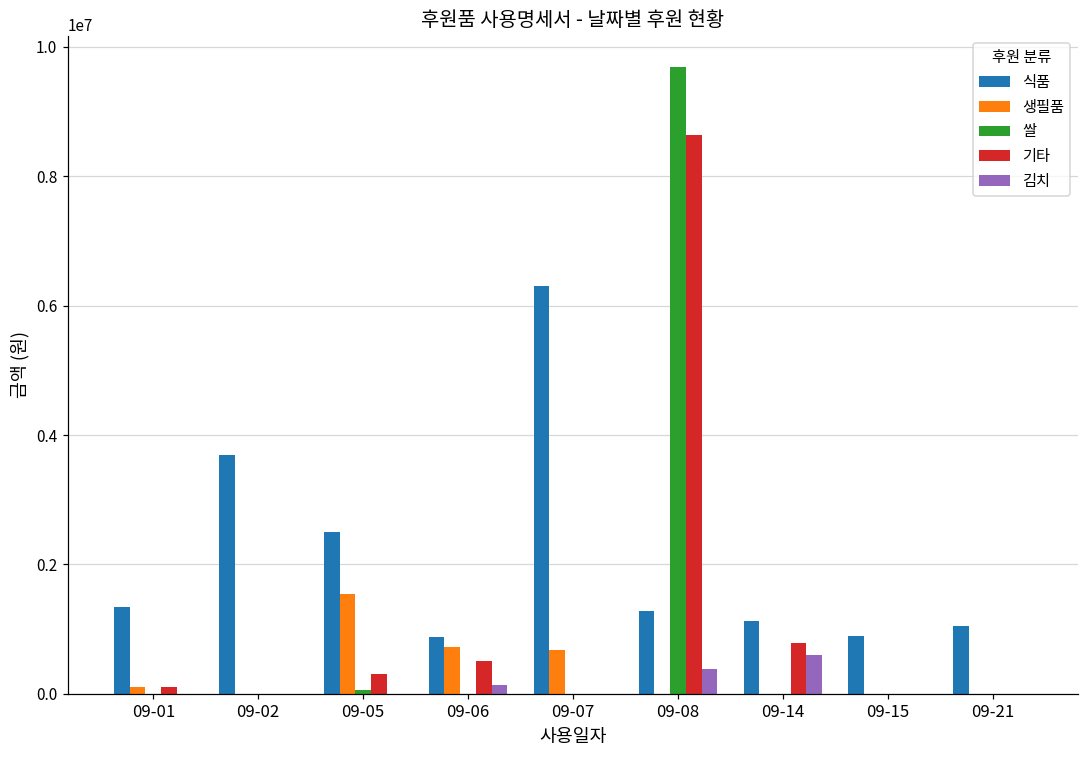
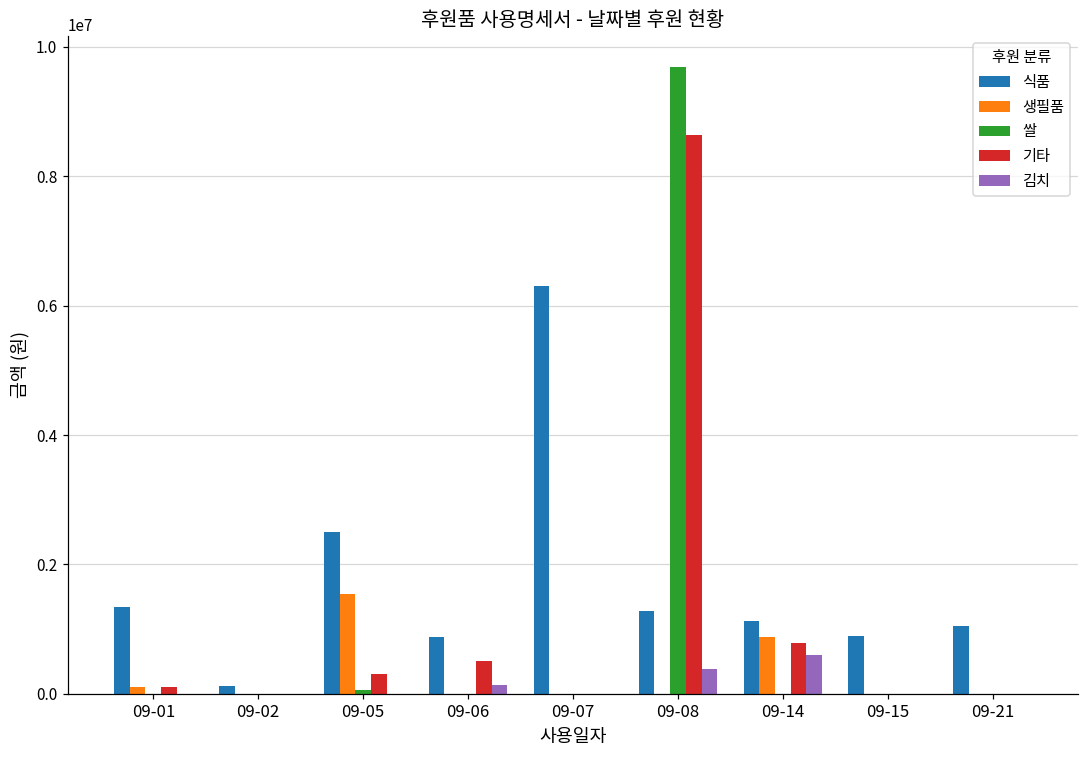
식품, 09-02: 3700000 -> 100000
생필품, 09-06: 700000 -> 0
생필품, 09-07: 700000 -> 0
생필품, 09-14: 0 -> 900000
